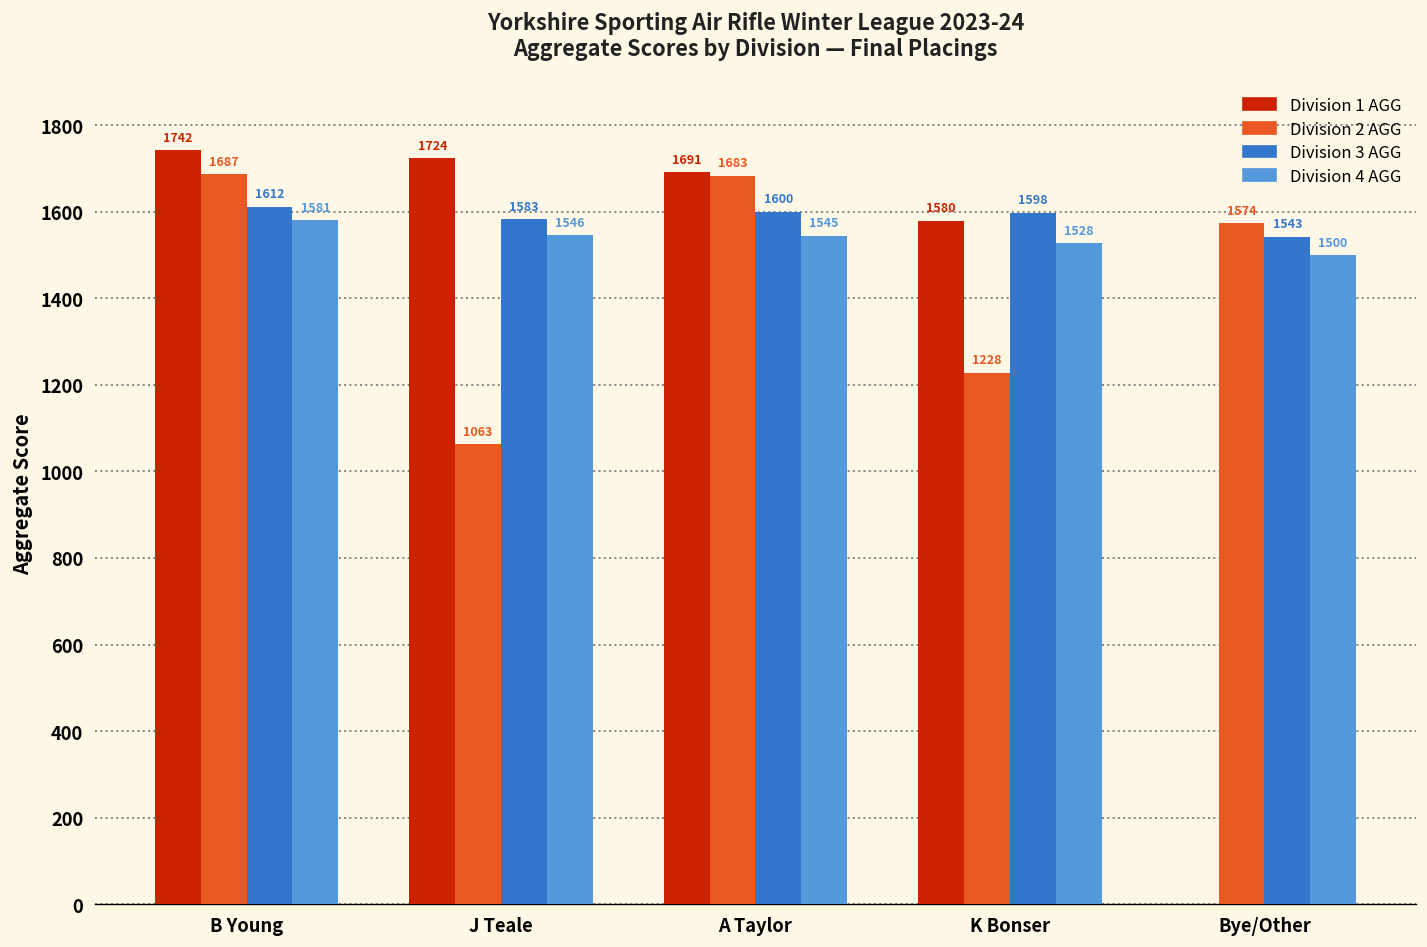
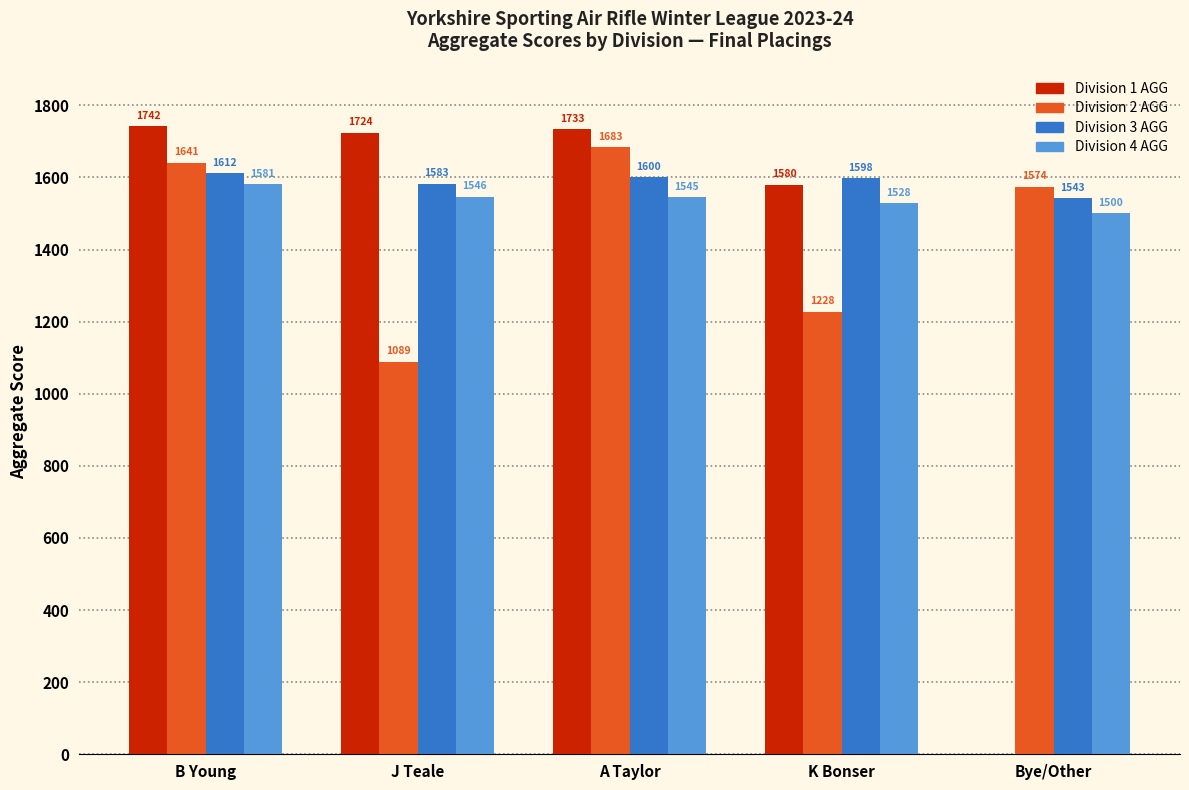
Division 2 AGG, B Young: 1687 -> 1641
Division 2 AGG, J Teale: 1063 -> 1089
Division 1 AGG, A Taylor: 1691 -> 1733
